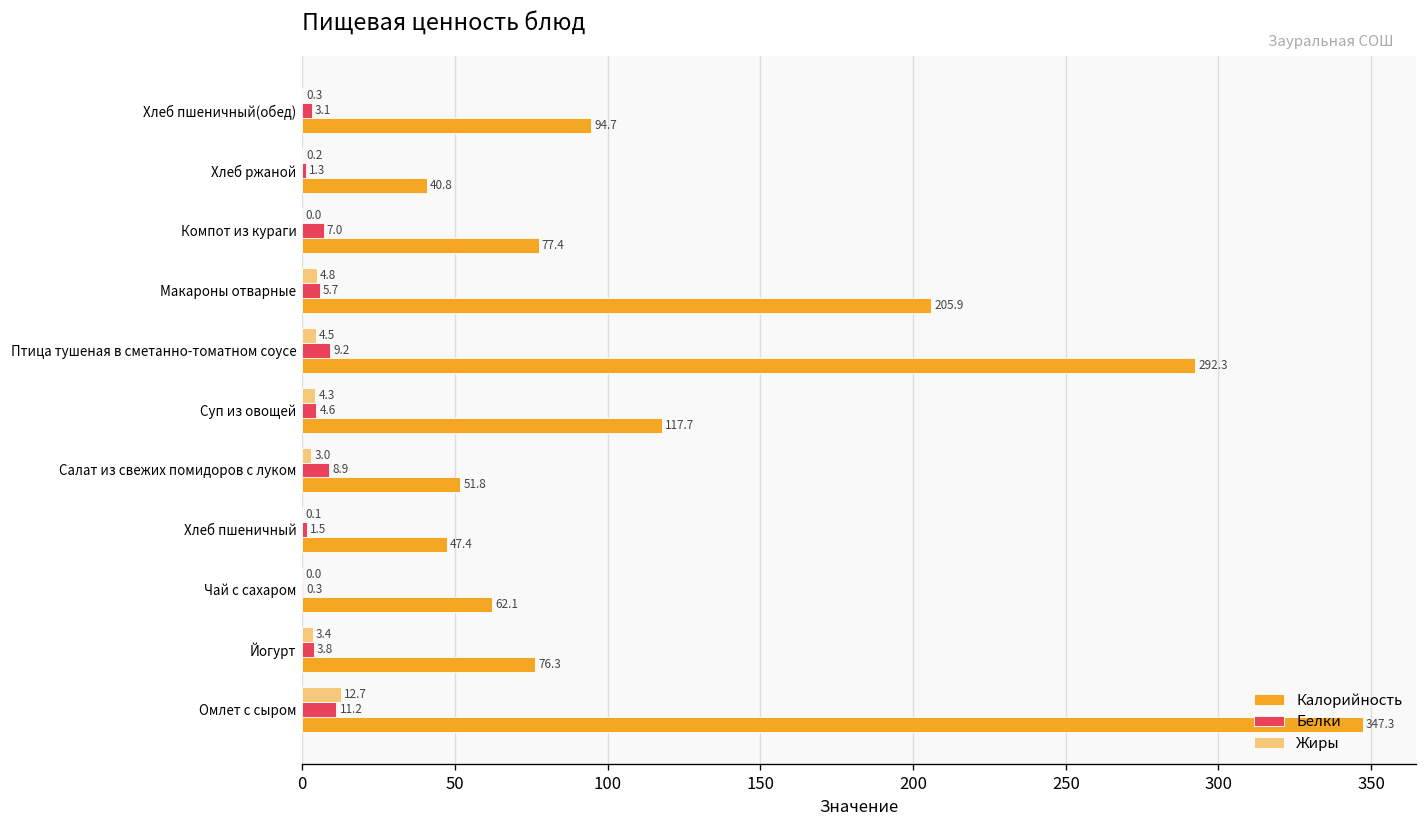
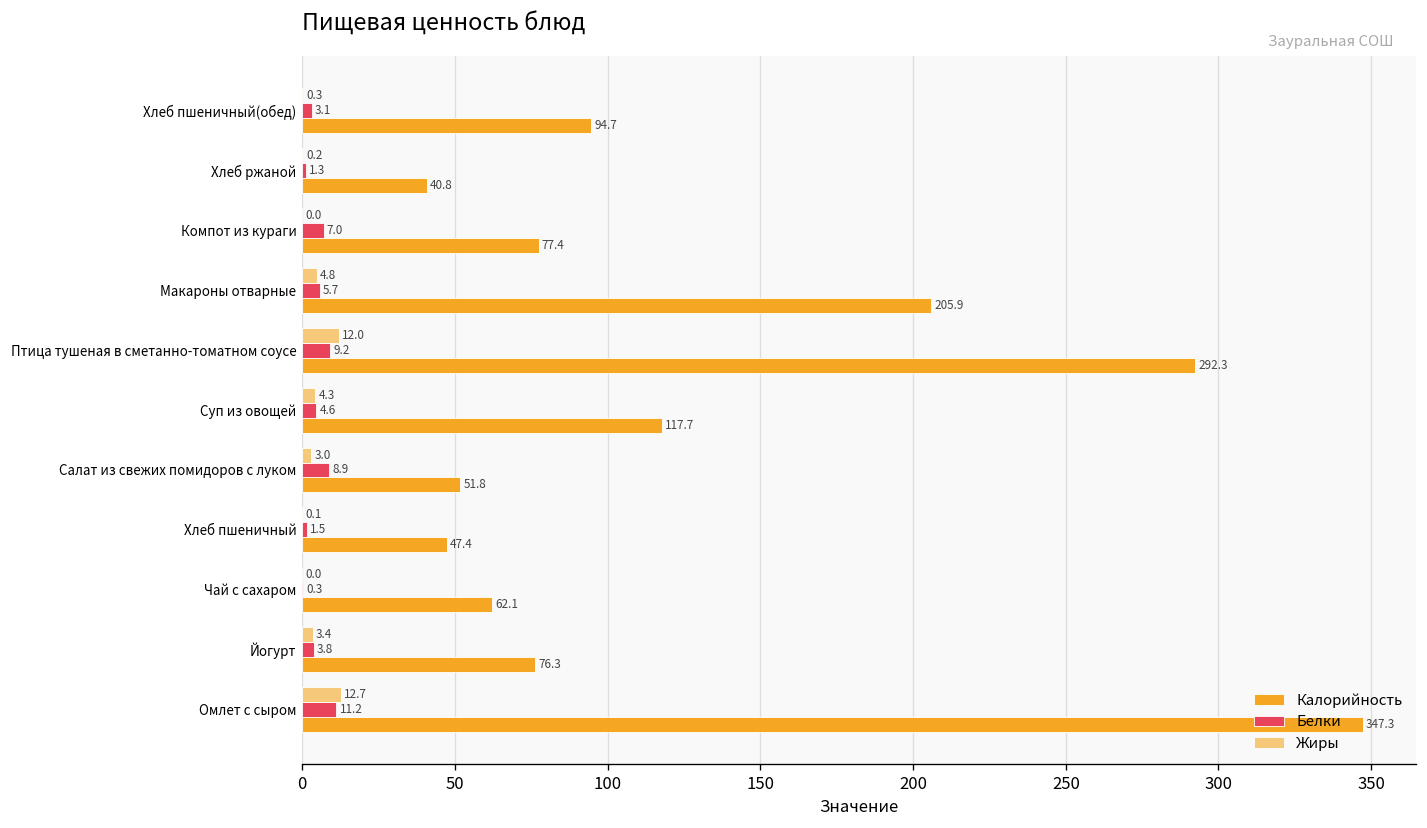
Жиры, Птица тушеная в сметанно-томатном соусе: 4.5 -> 12.0
